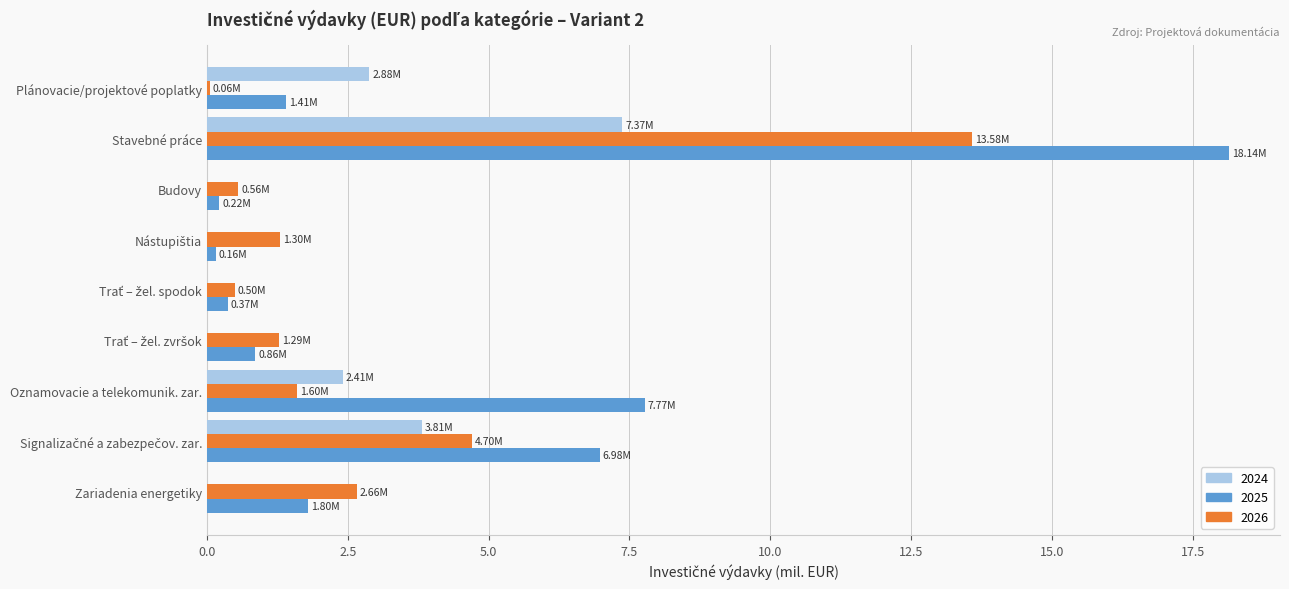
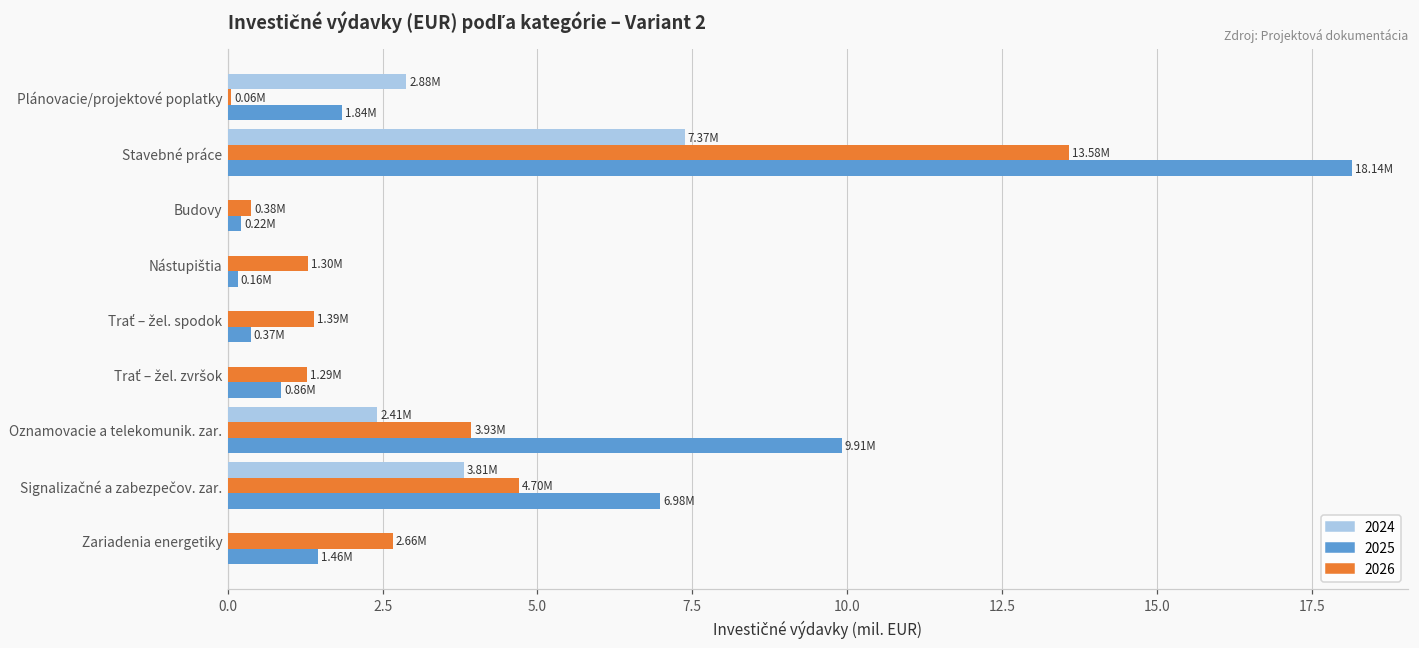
2025, Plánovacie/projektové poplatky: 1.41M -> 1.84M
2026, Budovy: 0.56M -> 0.38M
2026, Trať – žel. spodok: 0.50M -> 1.39M
2026, Oznamovacie a telekomunik. zar.: 1.60M -> 3.93M
2025, Oznamovacie a telekomunik. zar.: 7.77M -> 9.91M
2025, Zariadenia energetiky: 1.80M -> 1.46M
